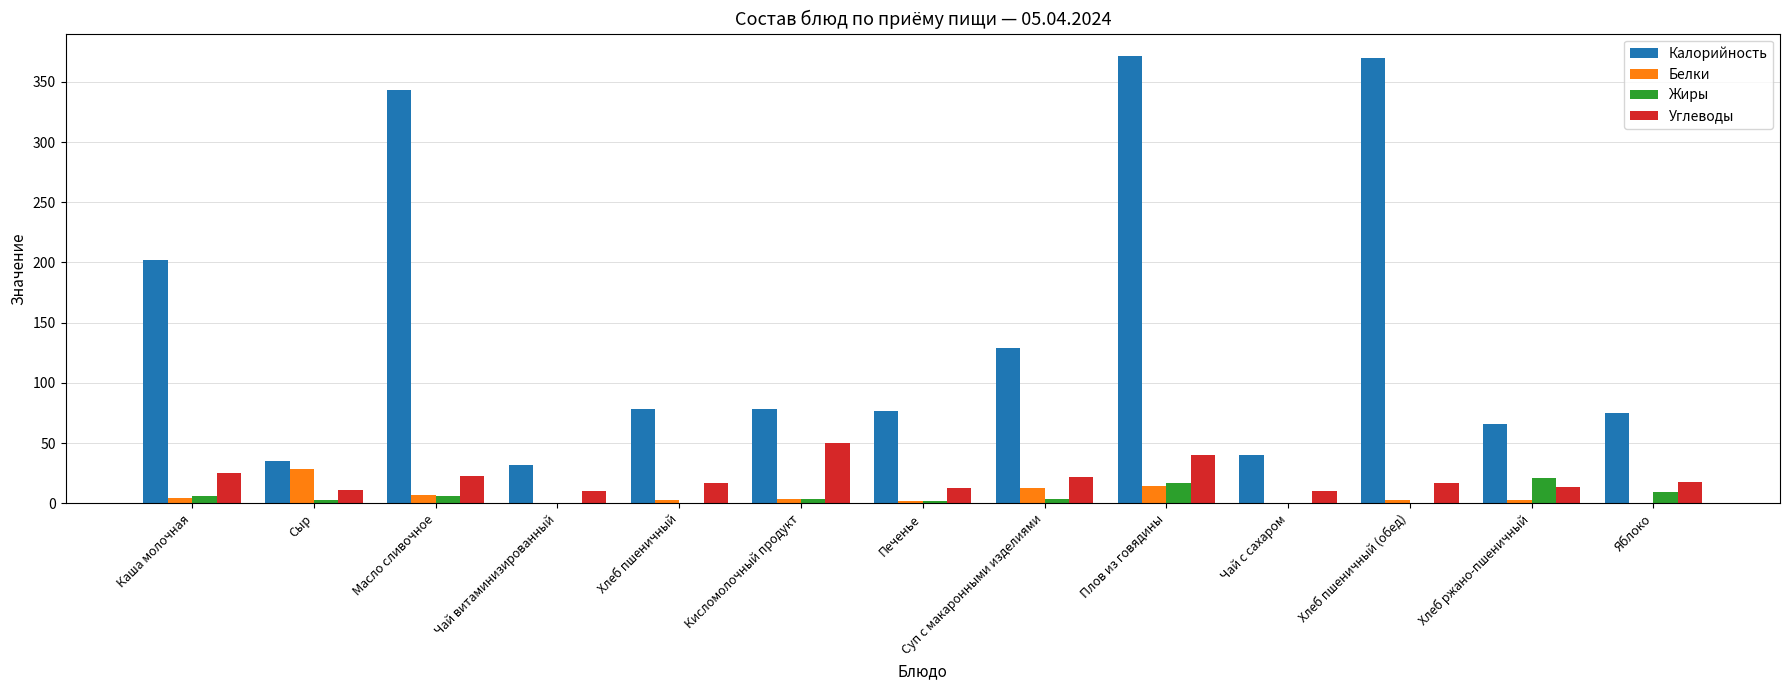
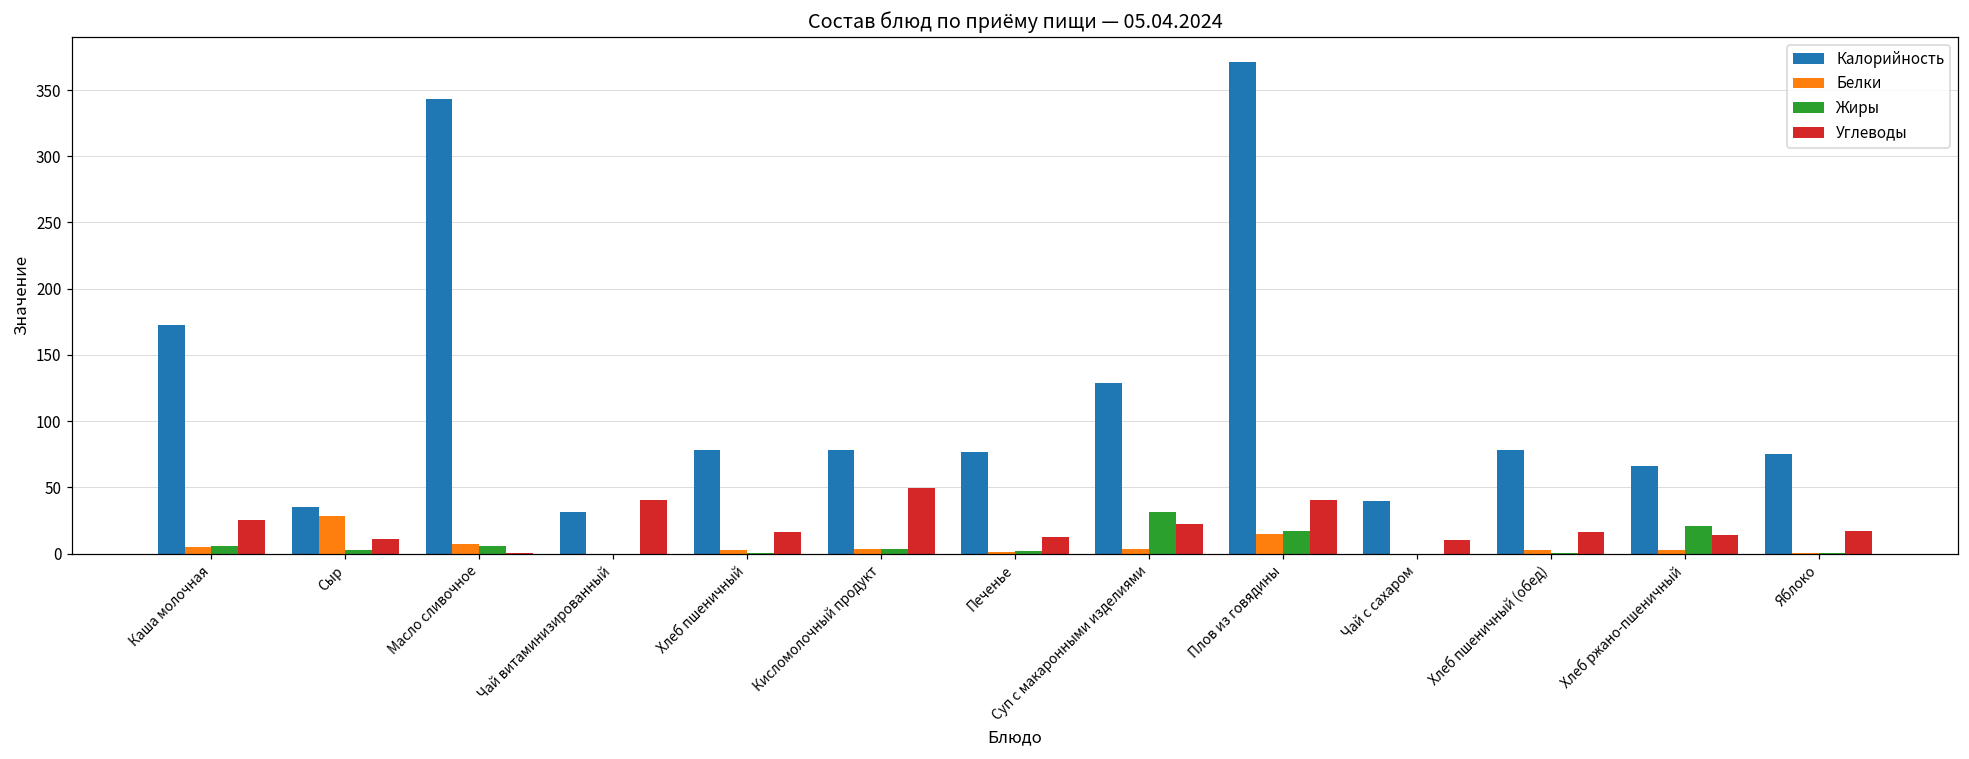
Калорийность, Каша молочная: 202 -> 173
Углеводы, Масло сливочное: 23 -> 0
Углеводы, Чай витаминизированный: 10 -> 40
Белки, Суп с макаронными изделиями: 13 -> 3
Жиры, Суп с макаронными изделиями: 3 -> 31
Калорийность, Хлеб пшеничный (обед): 370 -> 78
Жиры, Яблоко: 9 -> 0
